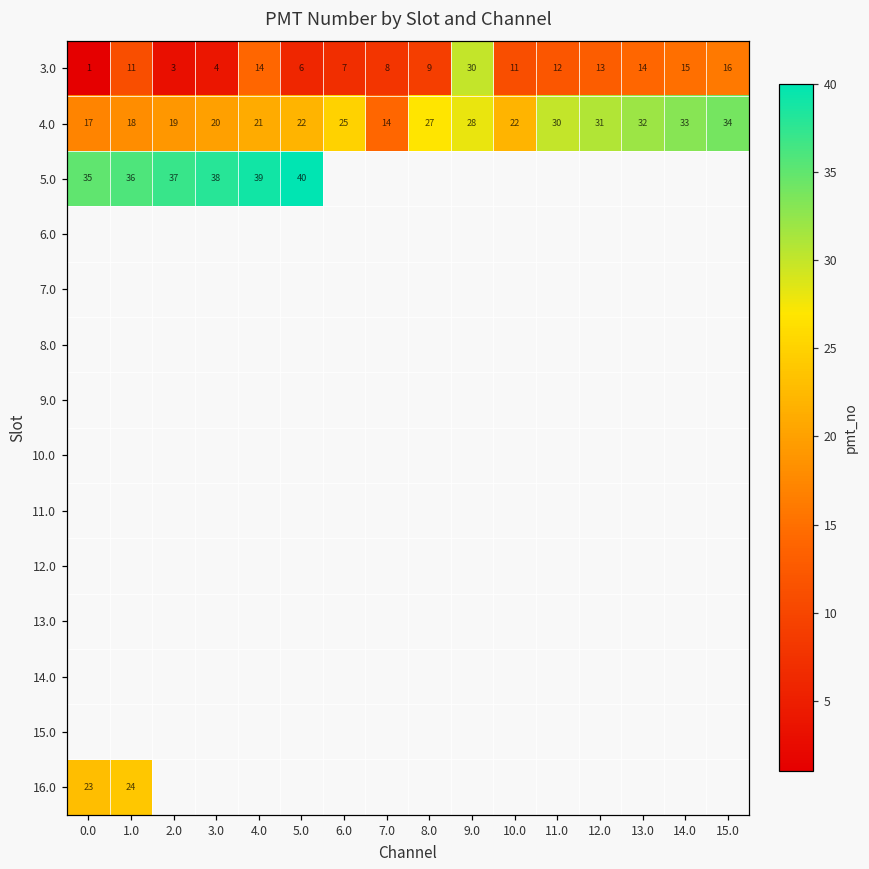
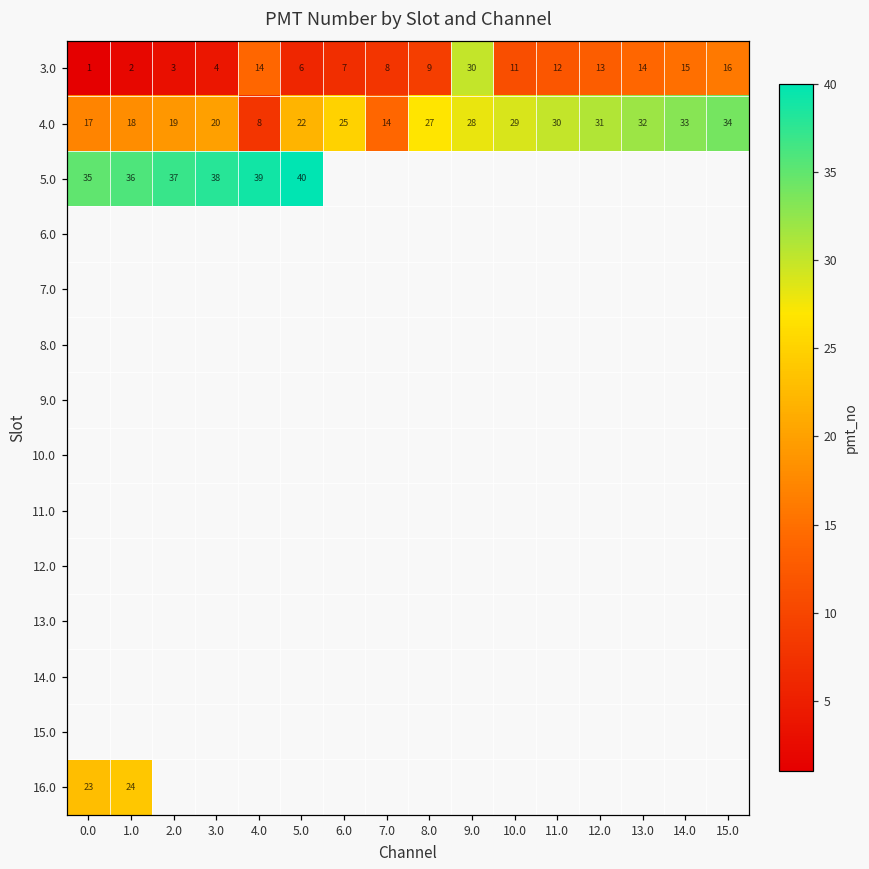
3.0, 1.0: 11 -> 2
4.0, 4.0: 21 -> 8
4.0, 10.0: 22 -> 29
